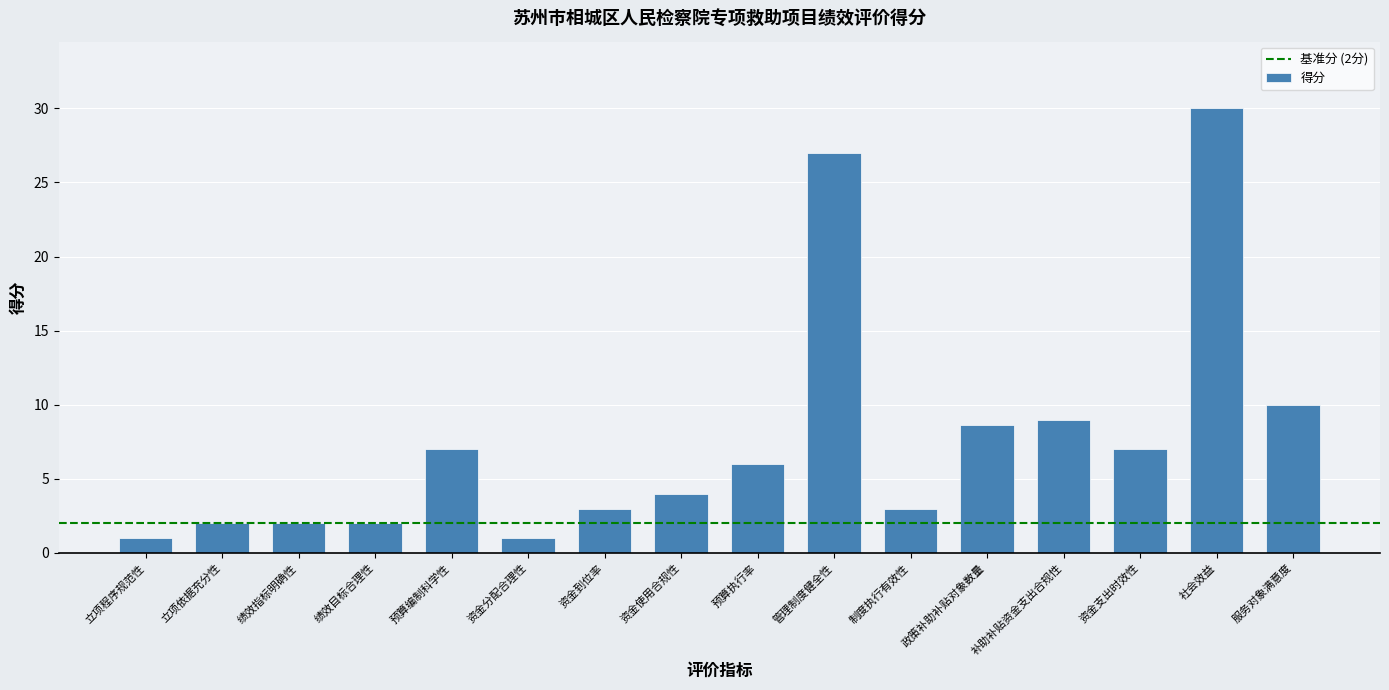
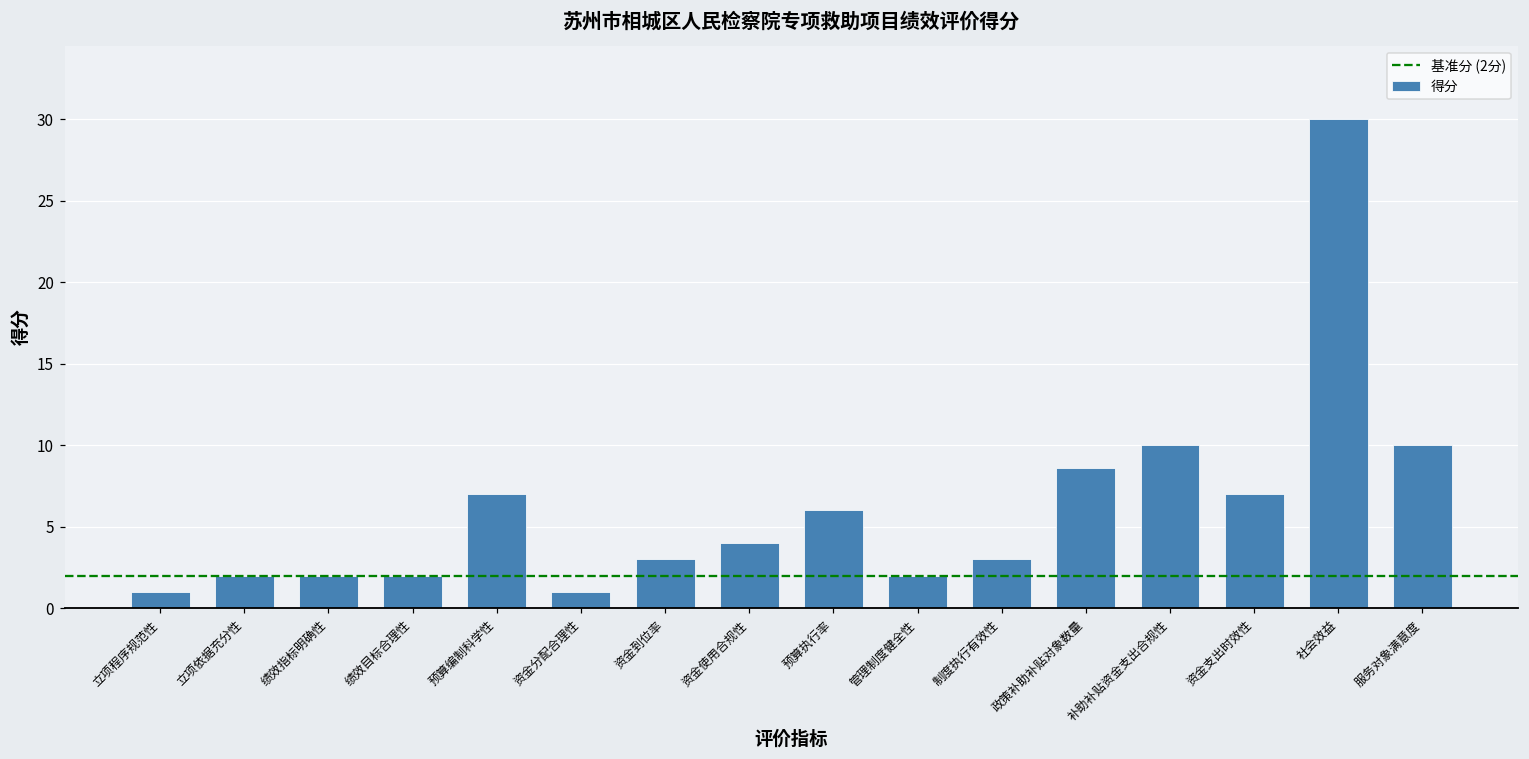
管理制度健全性: 27 -> 2
补助补贴资金支出合规性: 9 -> 10
